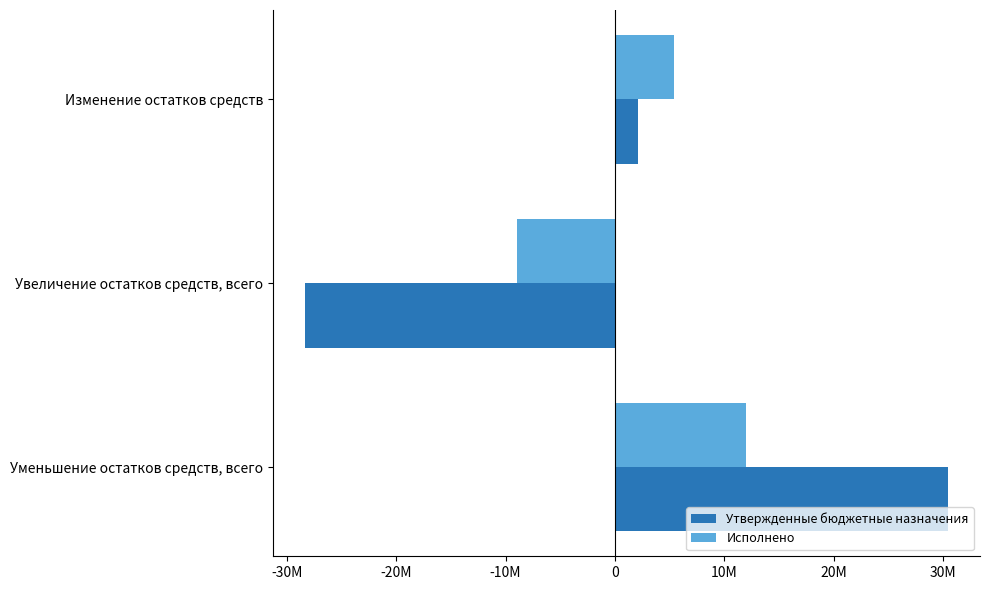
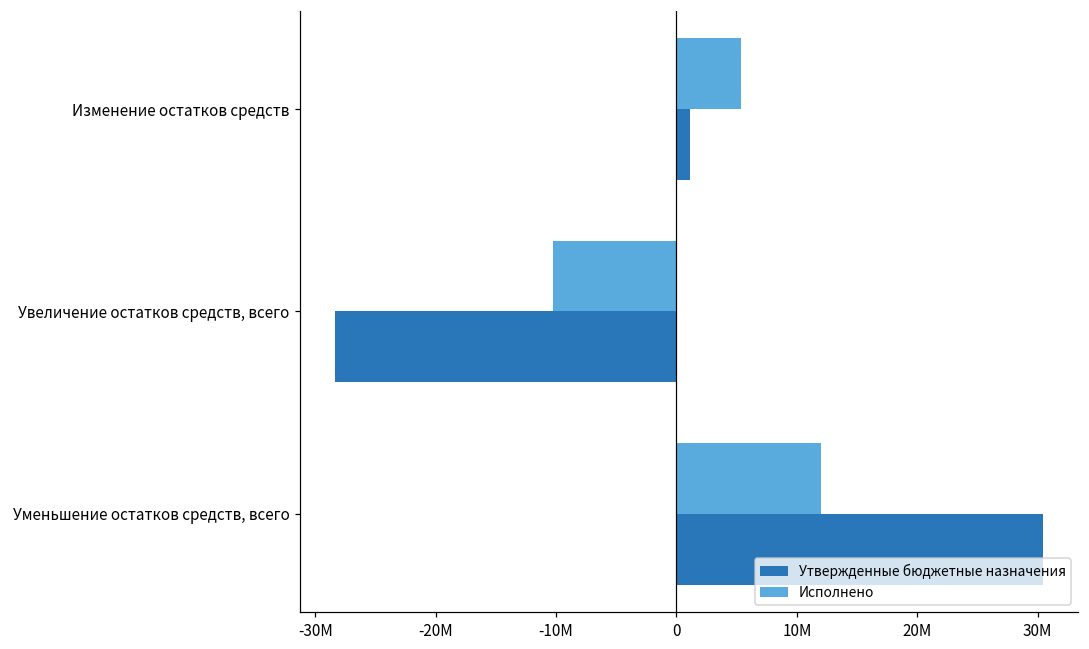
Утвержденные бюджетные назначения, Изменение остатков средств: 2100000 -> 1100000
Исполнено, Увеличение остатков средств, всего: -8900000 -> -10200000
